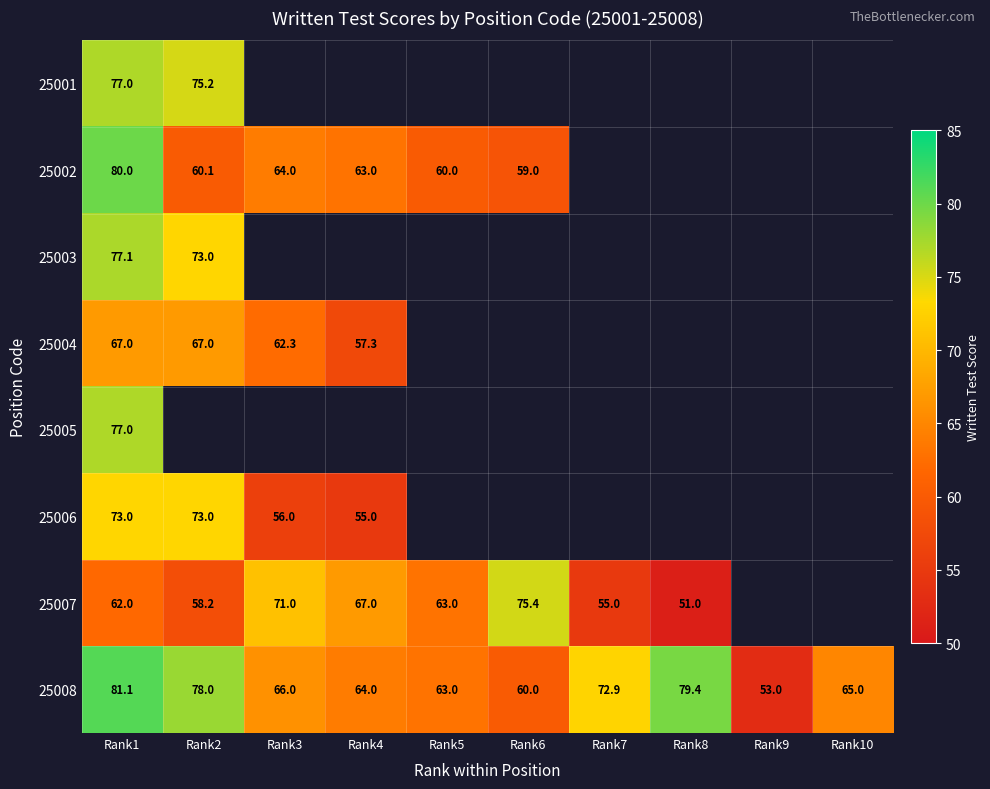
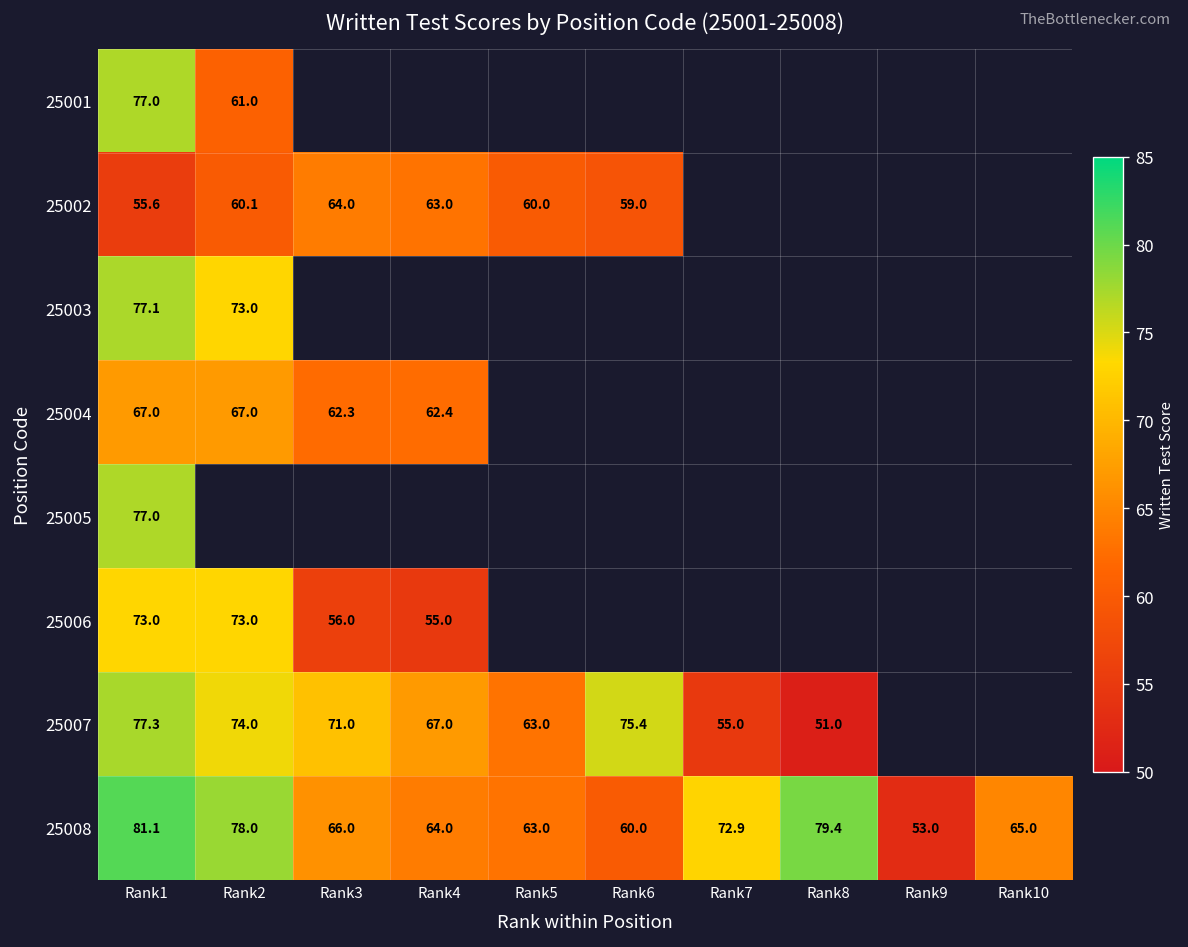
25001, Rank2: 75.2 -> 61.0
25002, Rank1: 80.0 -> 55.6
25004, Rank4: 57.3 -> 62.4
25007, Rank1: 62.0 -> 77.3
25007, Rank2: 58.2 -> 74.0
